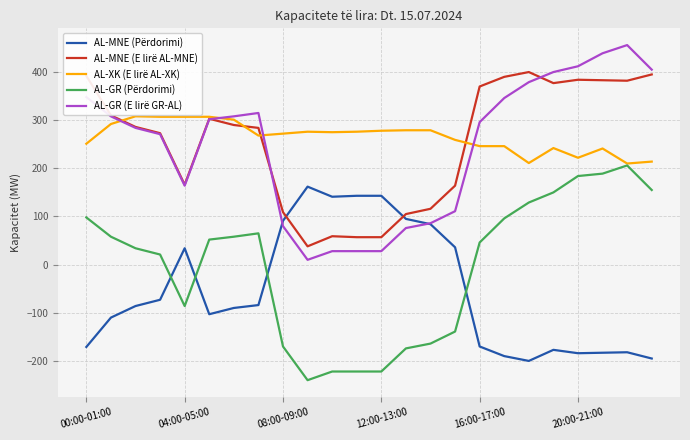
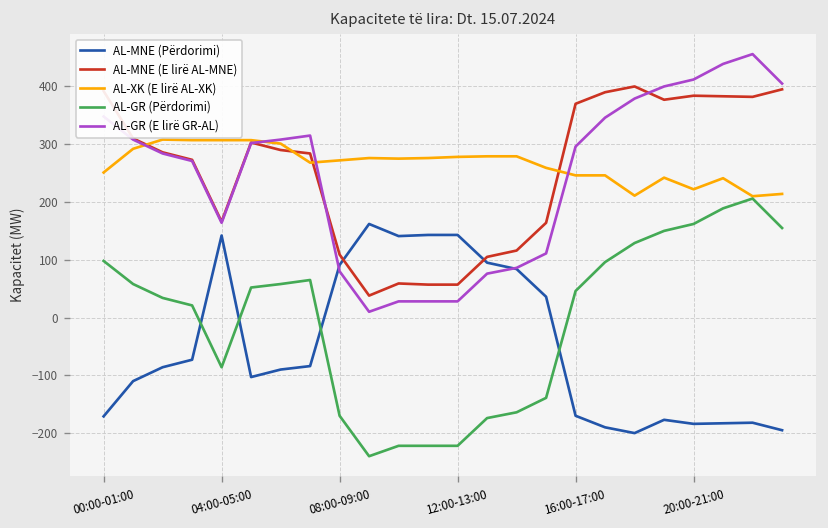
AL-MNE (Përdorimi), 04:00-05:00: 30 -> 140
AL-GR (Përdorimi), 20:00-21:00: 180 -> 160
